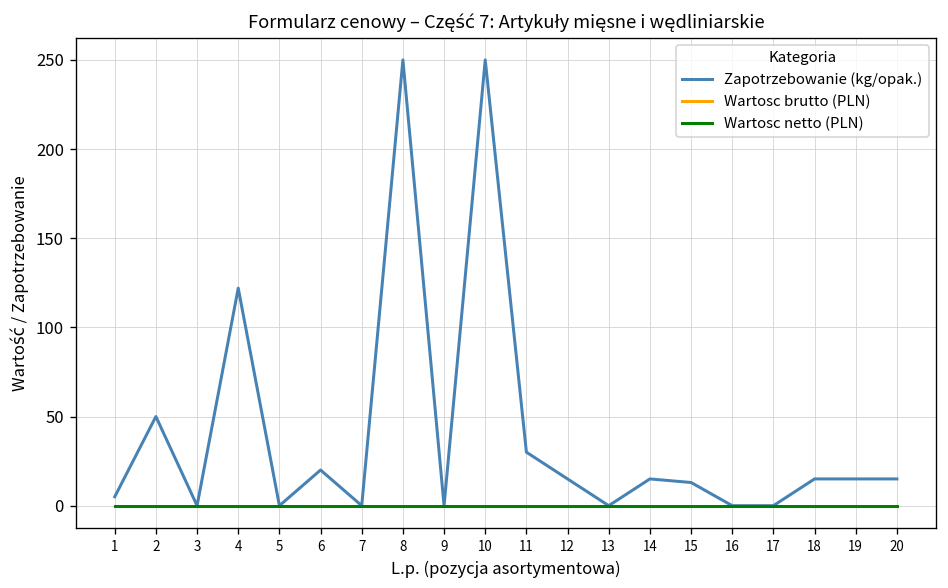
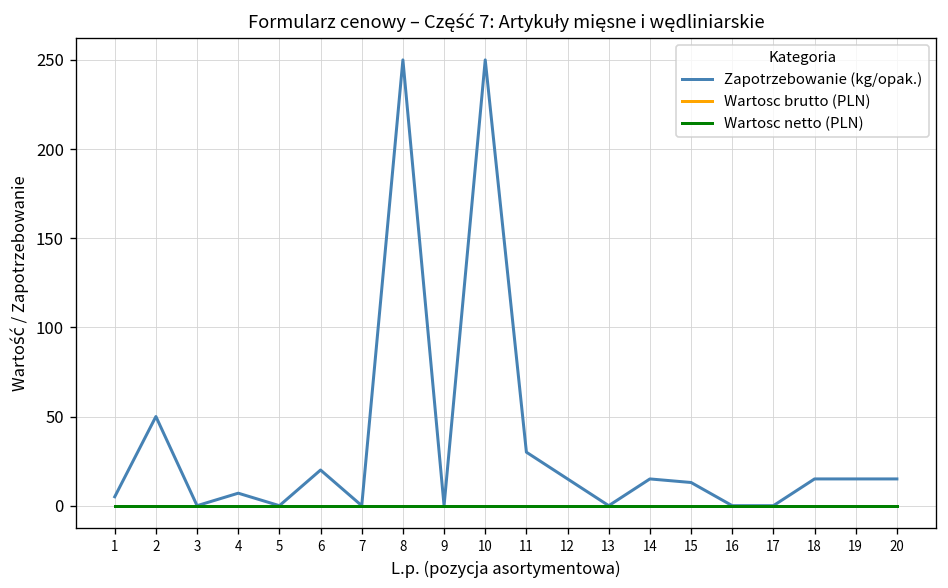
Zapotrzebowanie (kg/opak.), 4: 122 -> 7
